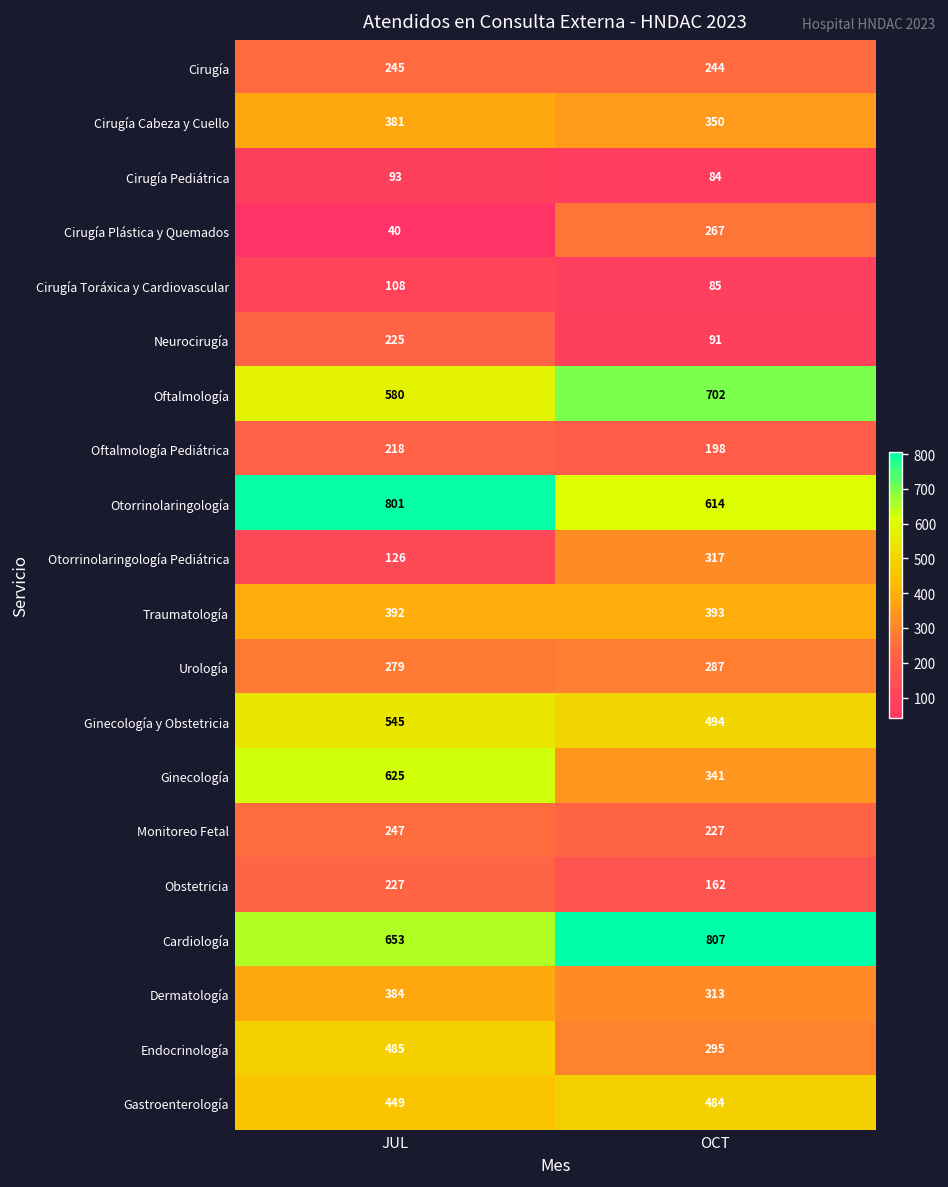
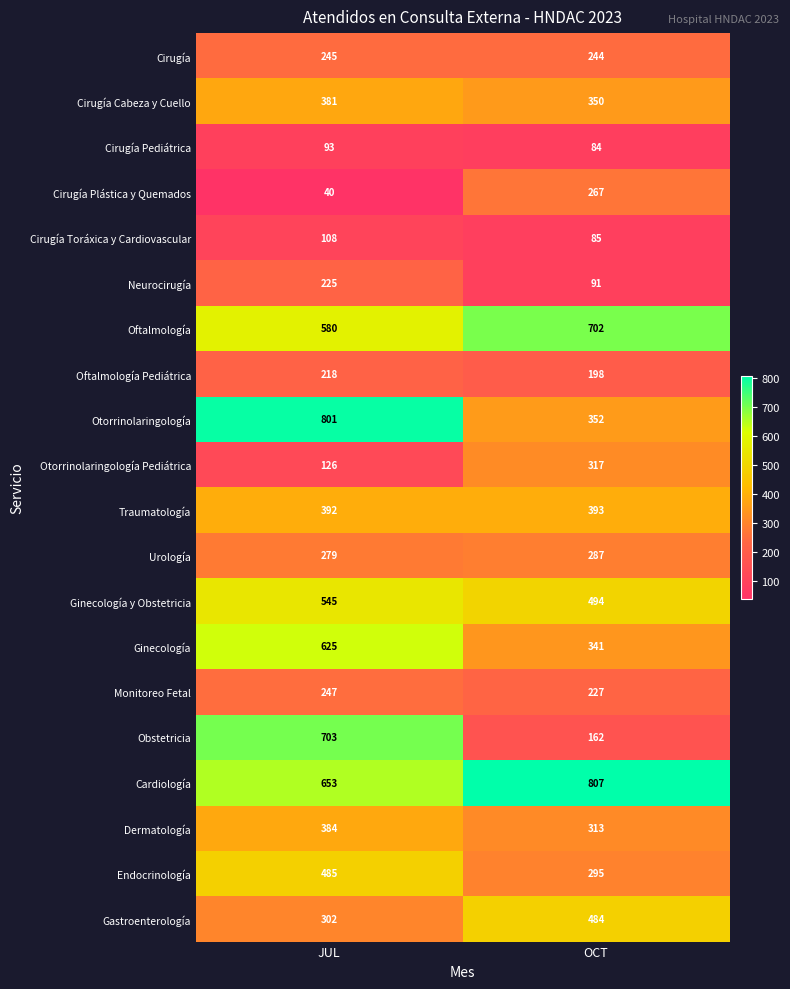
Otorrinolaringología, OCT: 614 -> 352
Obstetricia, JUL: 227 -> 703
Gastroenterología, JUL: 449 -> 302
